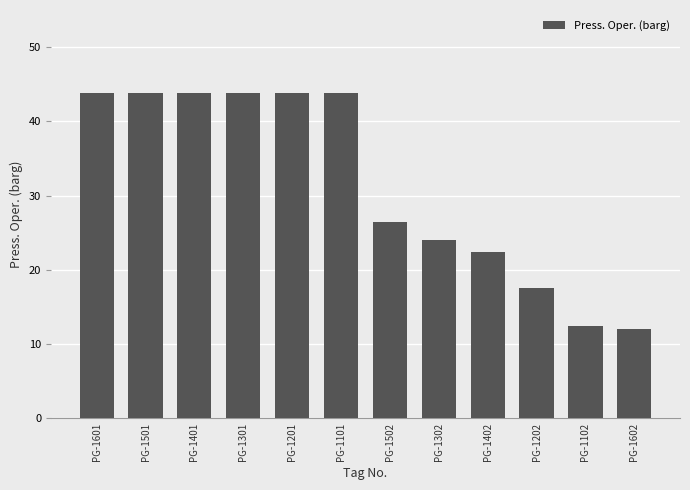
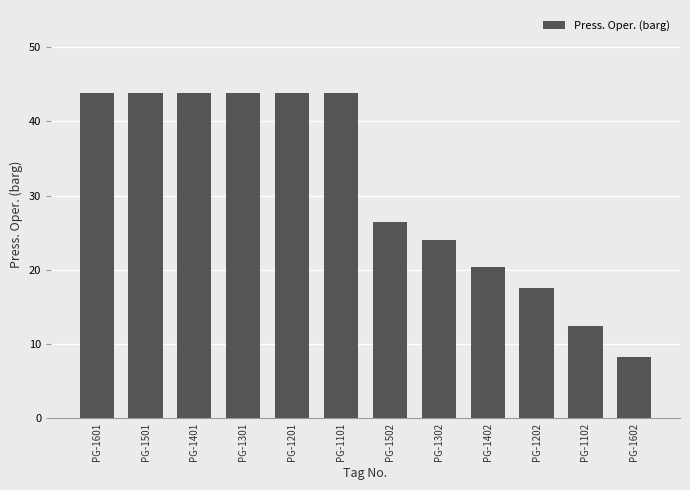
PG-1402: 22 -> 20
PG-1602: 12 -> 8
